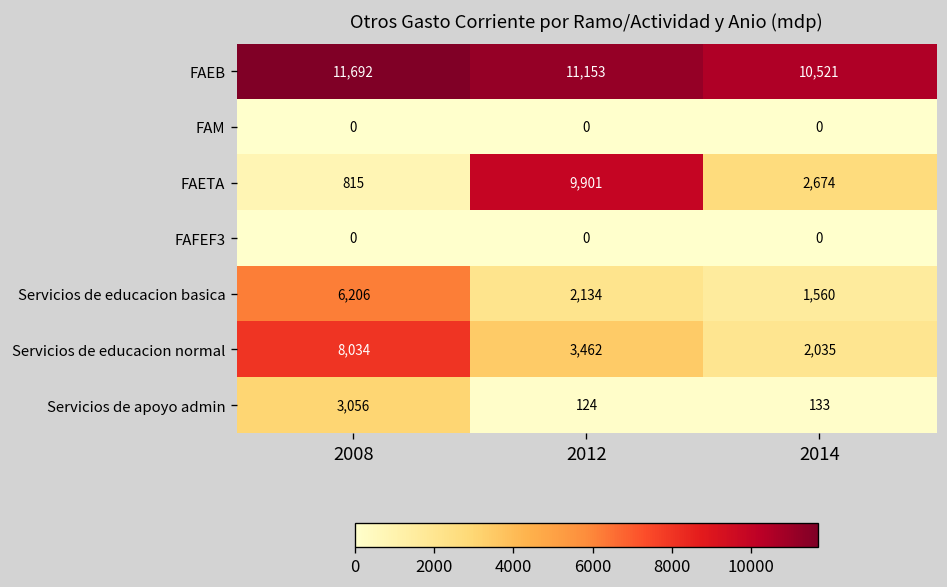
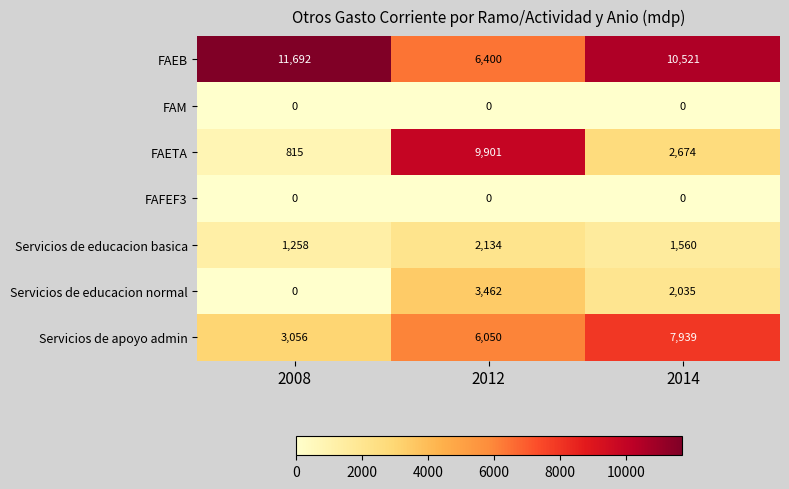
FAEB, 2012: 11,153 -> 6,400
Servicios de educacion basica, 2008: 6,206 -> 1,258
Servicios de educacion normal, 2008: 8,034 -> 0
Servicios de apoyo admin, 2012: 124 -> 6,050
Servicios de apoyo admin, 2014: 133 -> 7,939
